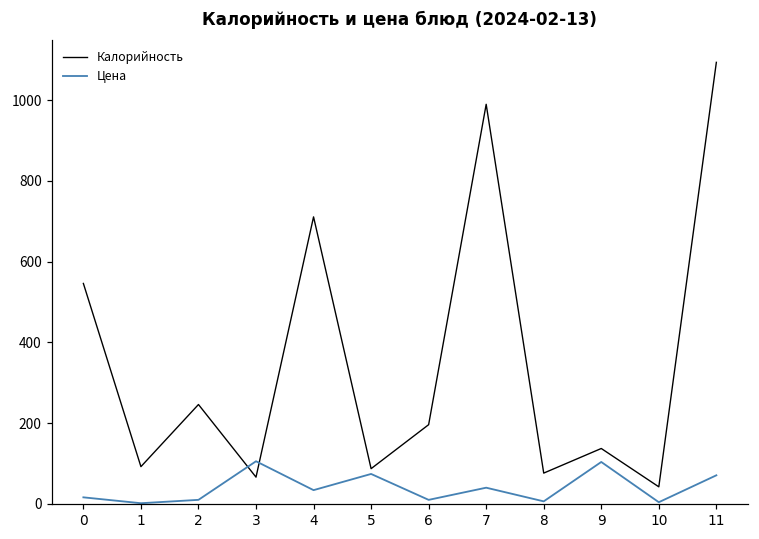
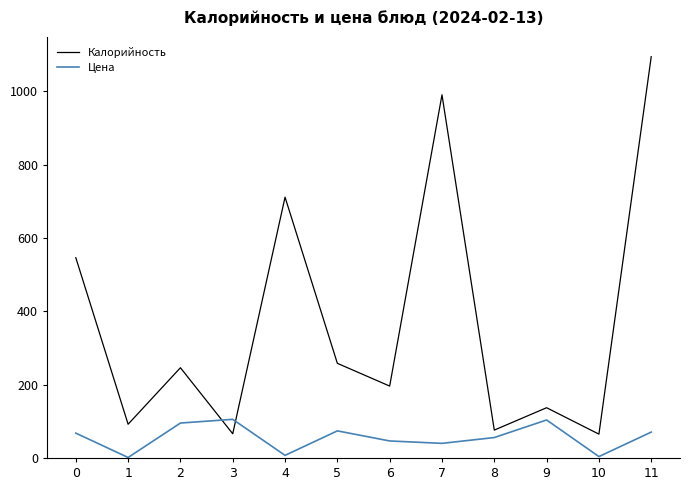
Цена, 0: 20 -> 70
Цена, 2: 10 -> 100
Цена, 4: 30 -> 10
Калорийность, 5: 90 -> 260
Цена, 6: 10 -> 50
Цена, 8: 10 -> 60
Калорийность, 10: 40 -> 70
